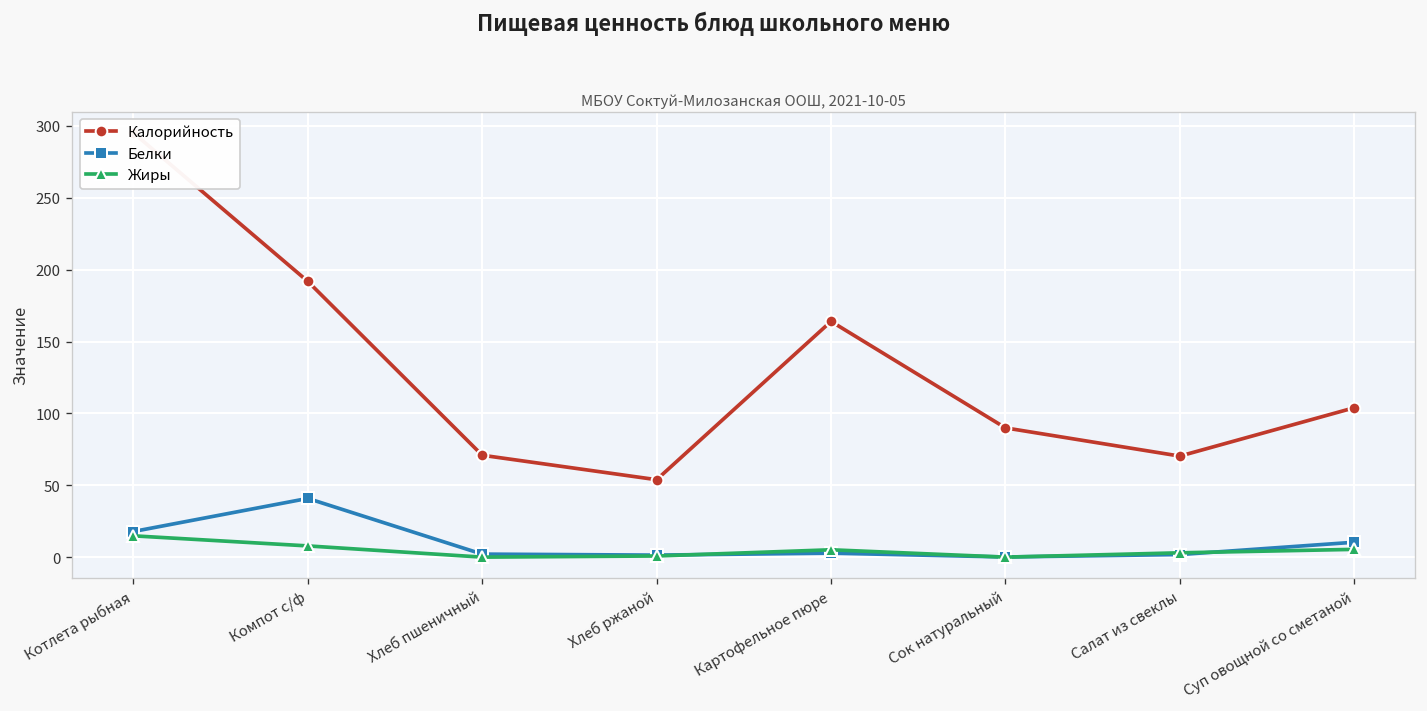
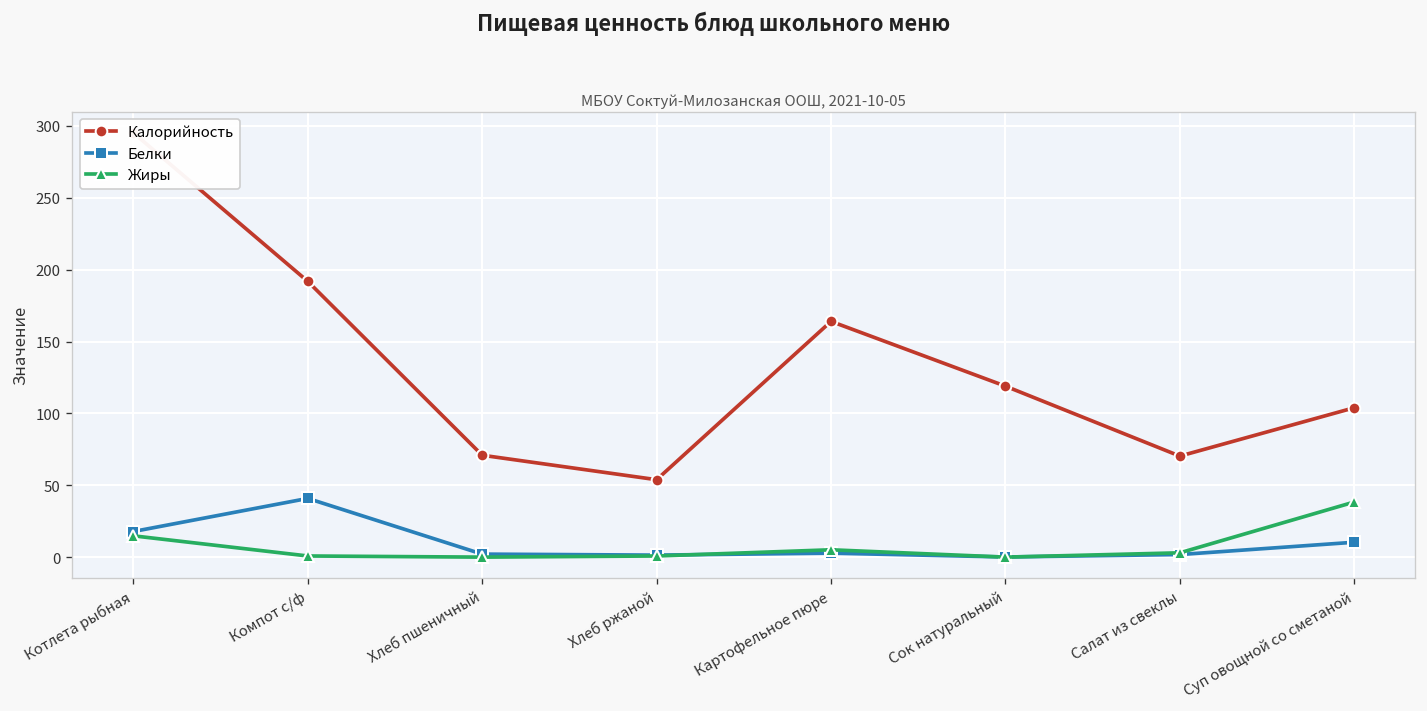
Жиры, Компот с/ф: 8 -> 1
Калорийность, Сок натуральный: 90 -> 119
Жиры, Суп овощной со сметаной: 6 -> 39
